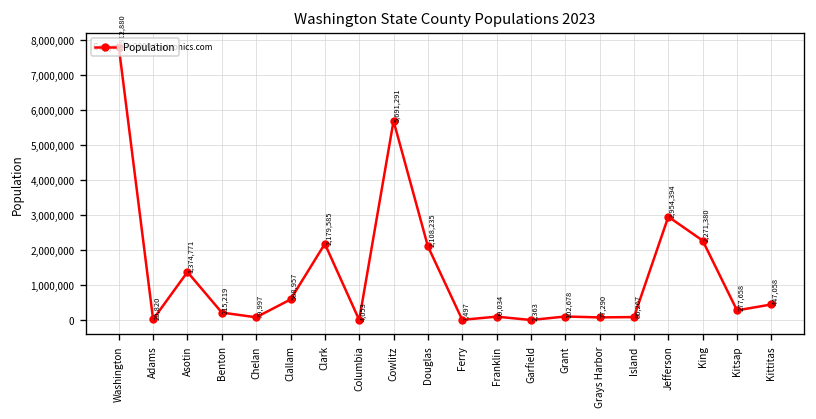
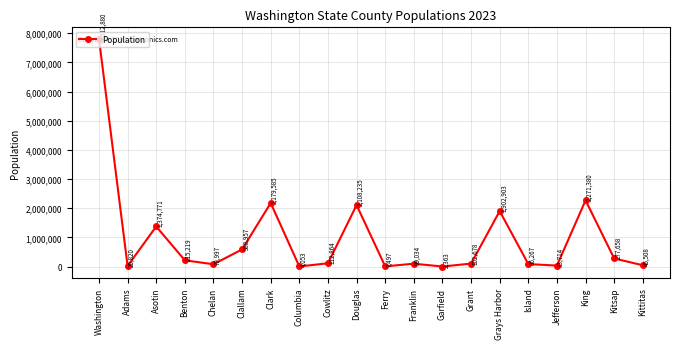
Cowlitz: 5,691,291 -> 112,864
Grays Harbor: 77,290 -> 1,902,903
Jefferson: 2,954,394 -> 33,714
Kittitas: 447,058 -> 45,508
